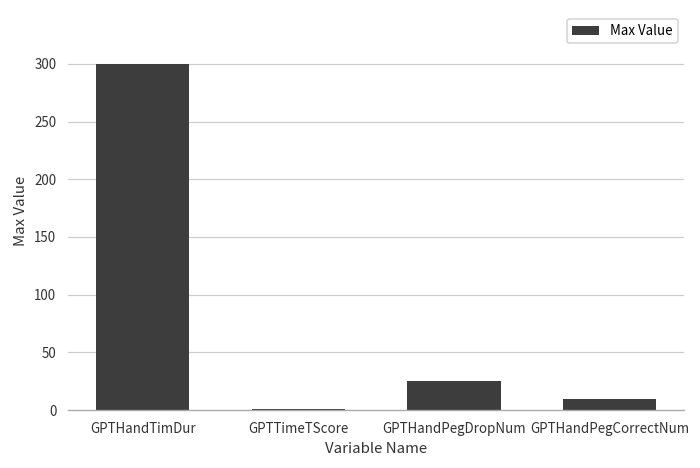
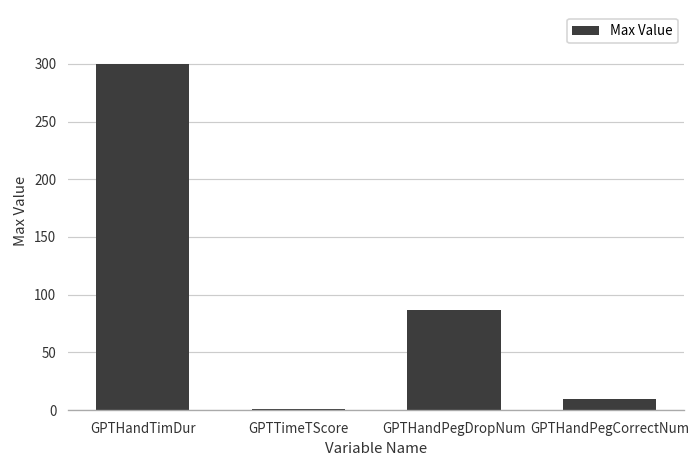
GPTHandPegDropNum: 30 -> 90
